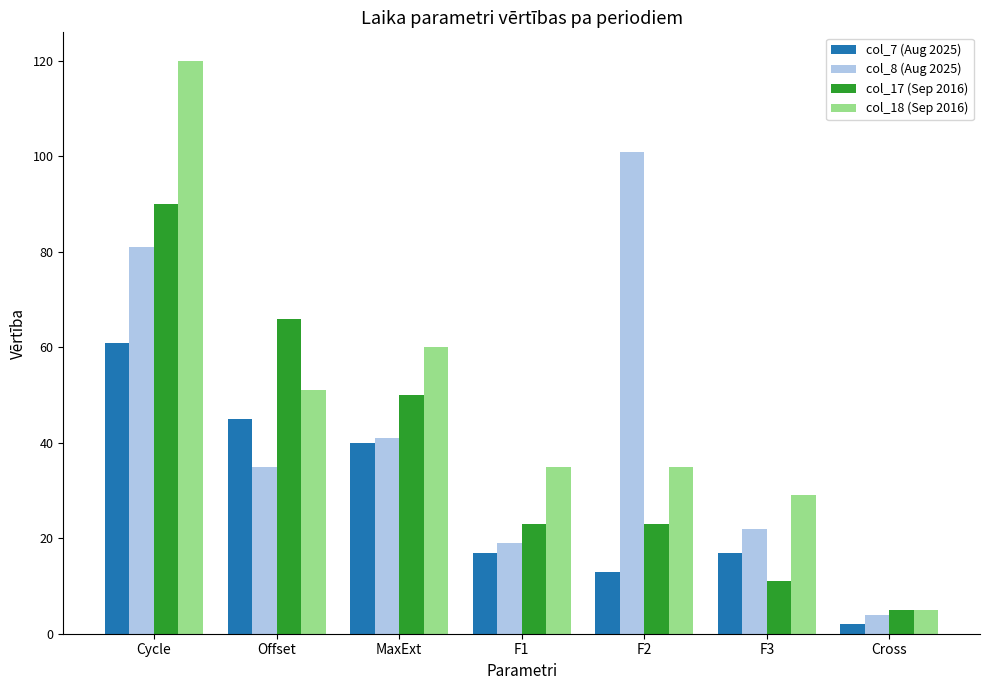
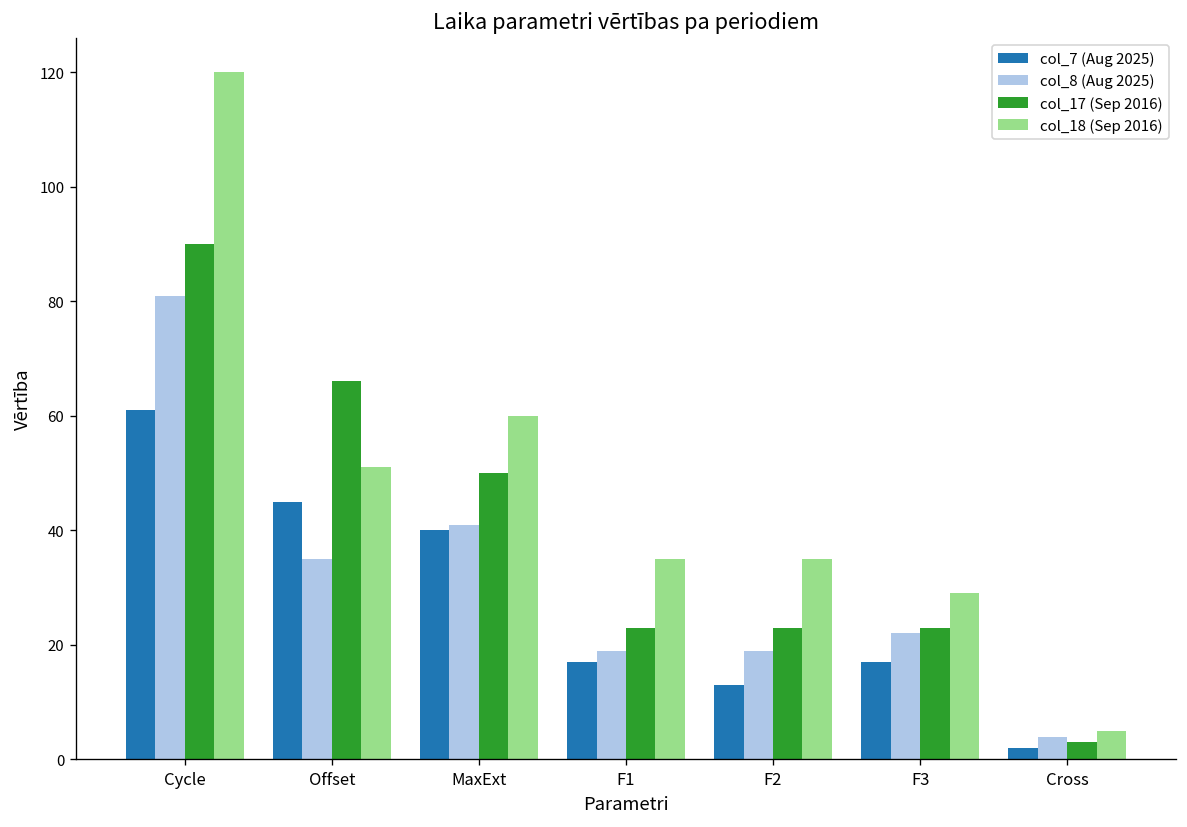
col_8 (Aug 2025), F2: 101 -> 19
col_17 (Sep 2016), F3: 11 -> 23
col_17 (Sep 2016), Cross: 5 -> 3
